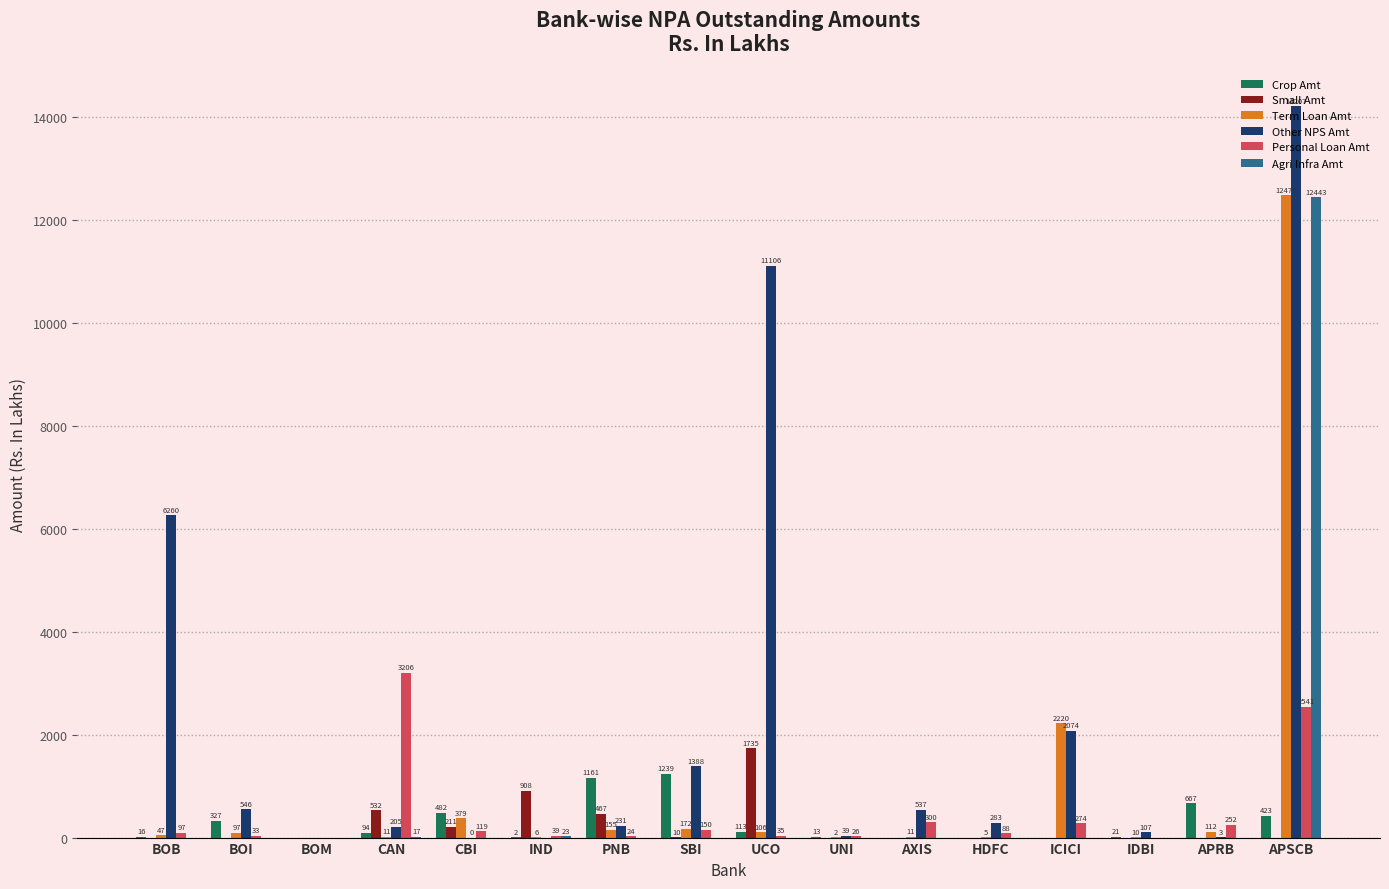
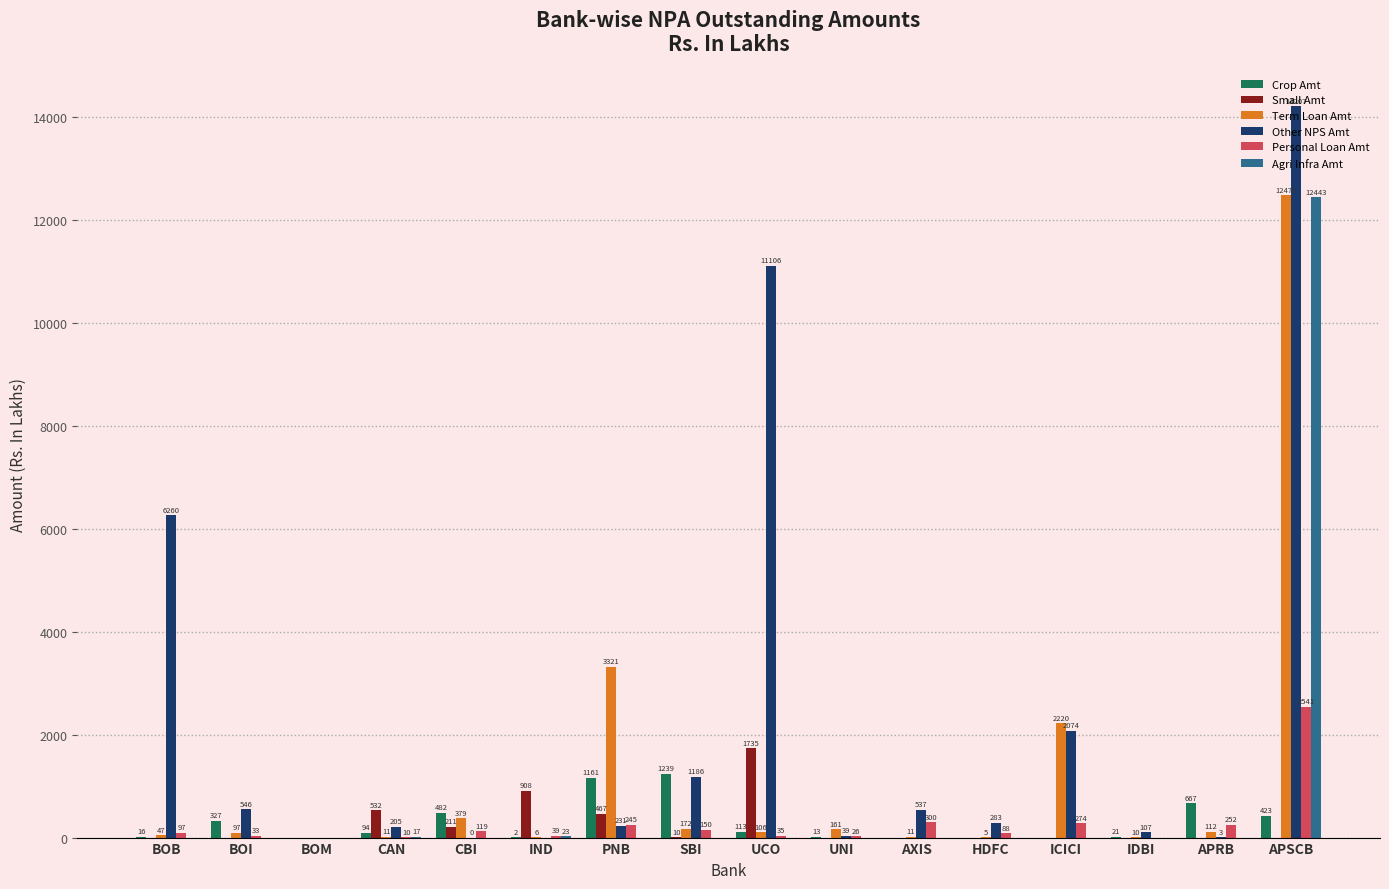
Personal Loan Amt, CAN: 3206 -> 10
Term Loan Amt, PNB: 155 -> 3321
Personal Loan Amt, PNB: 24 -> 245
Other NPS Amt, SBI: 1388 -> 1186
Term Loan Amt, UNI: 2 -> 161
